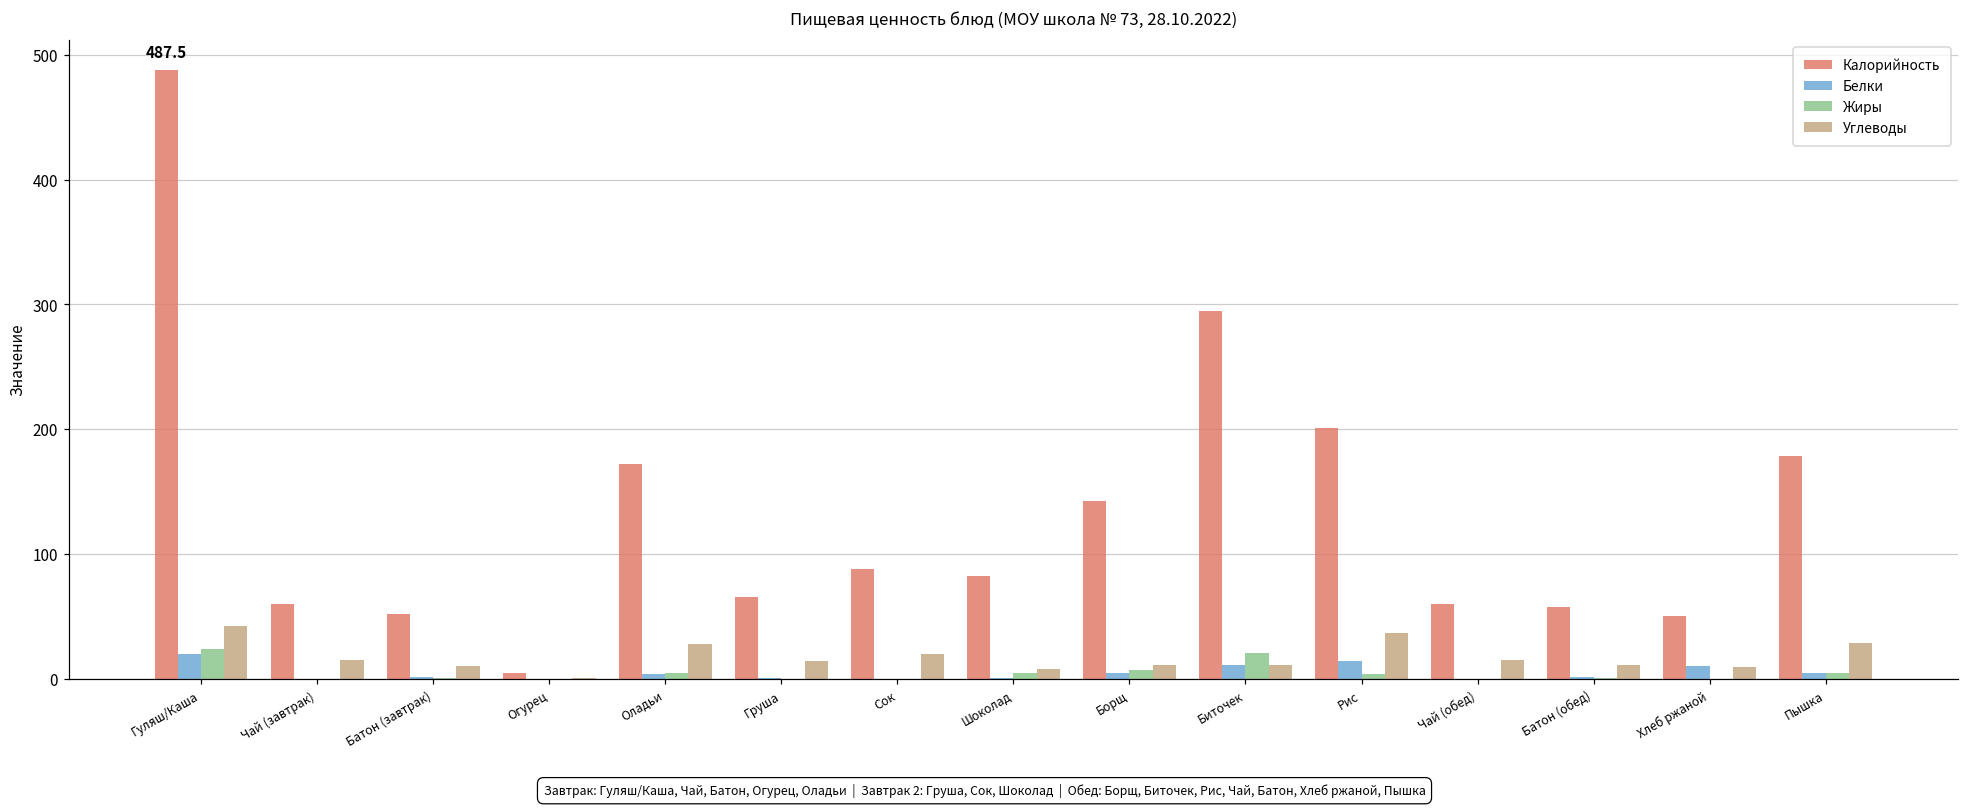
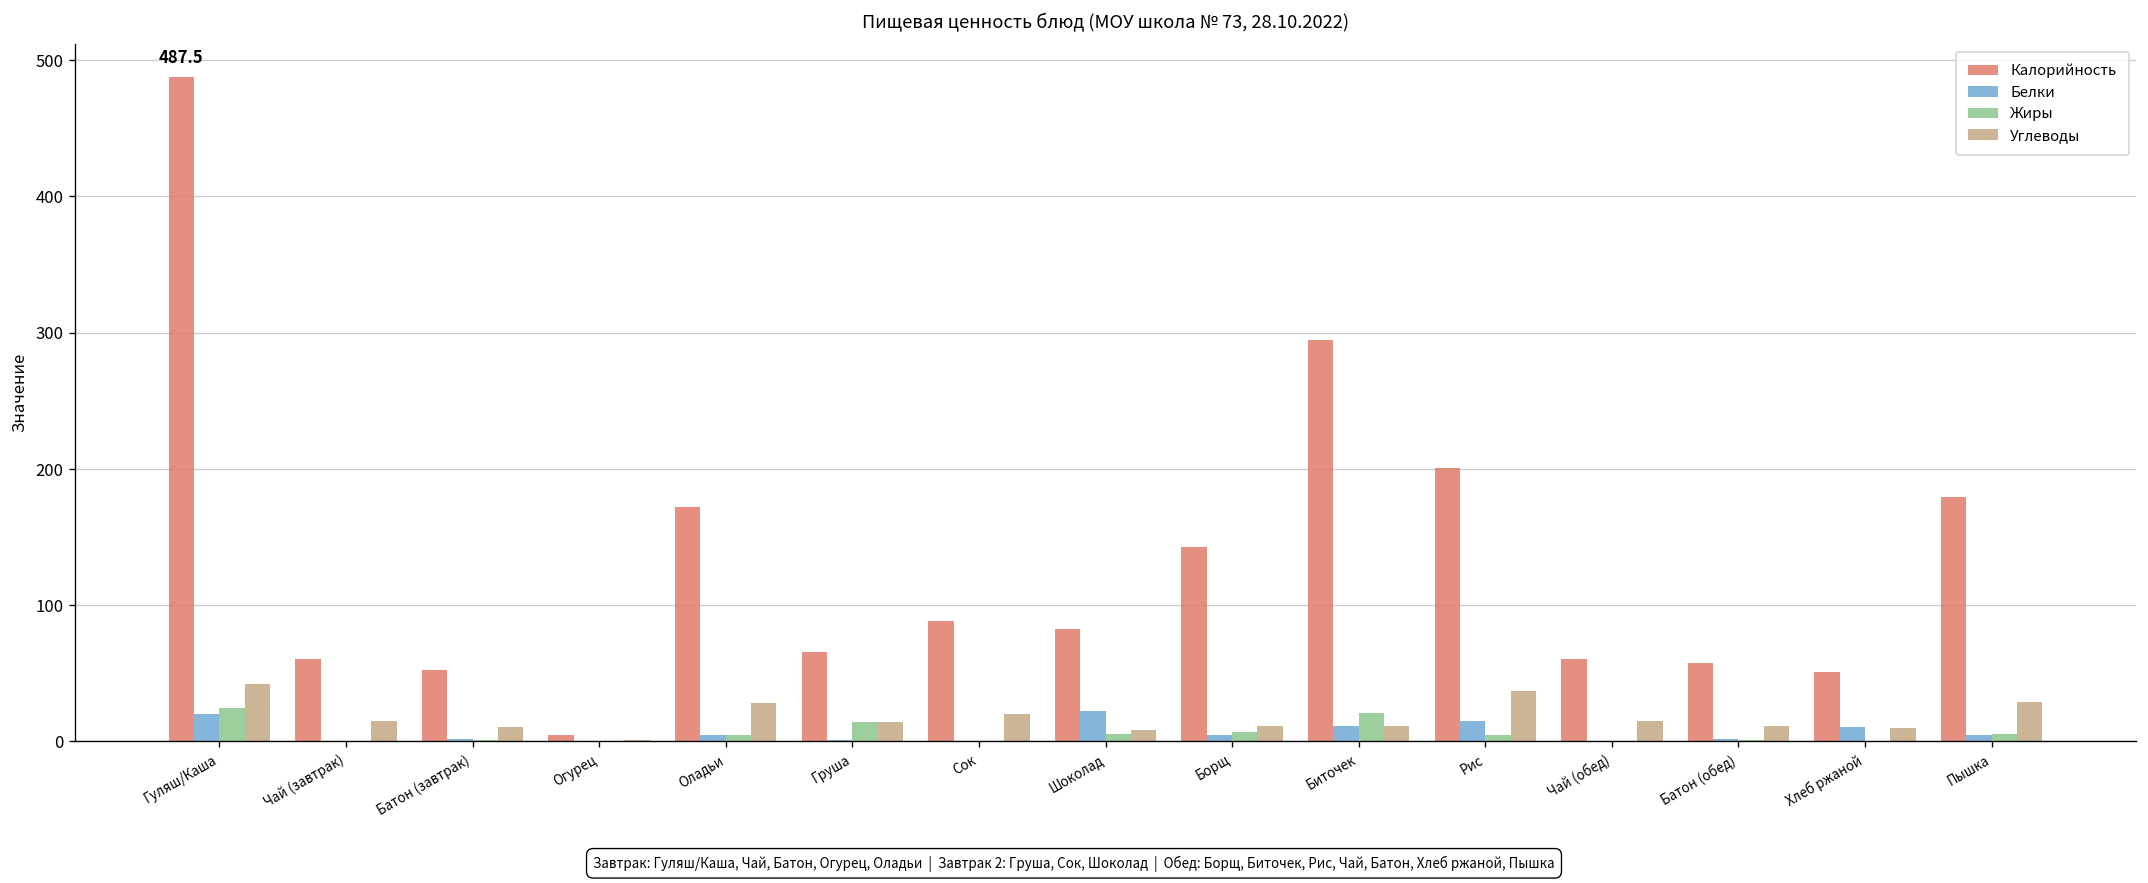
Жиры, Груша: 0 -> 14
Белки, Шоколад: 1 -> 22
